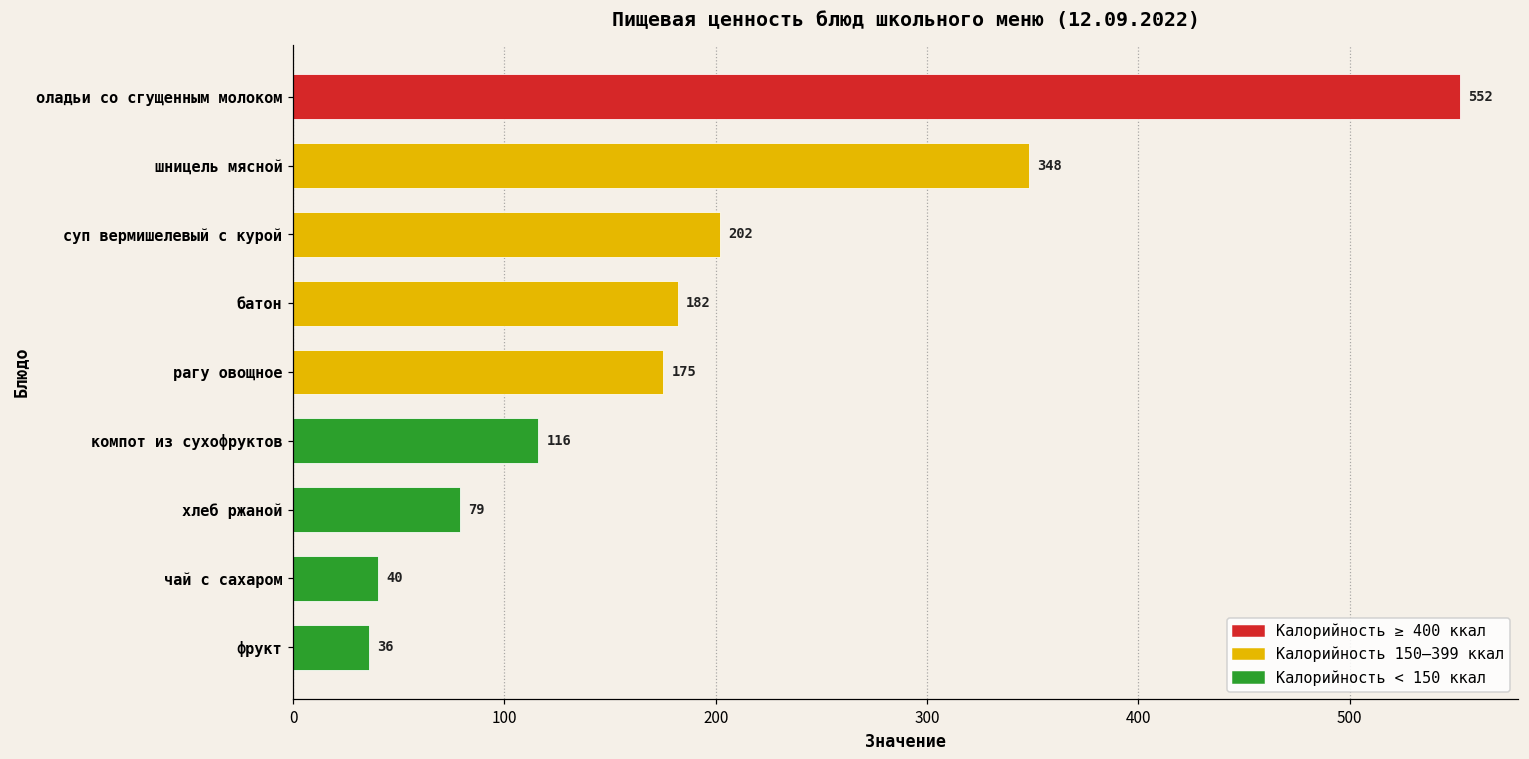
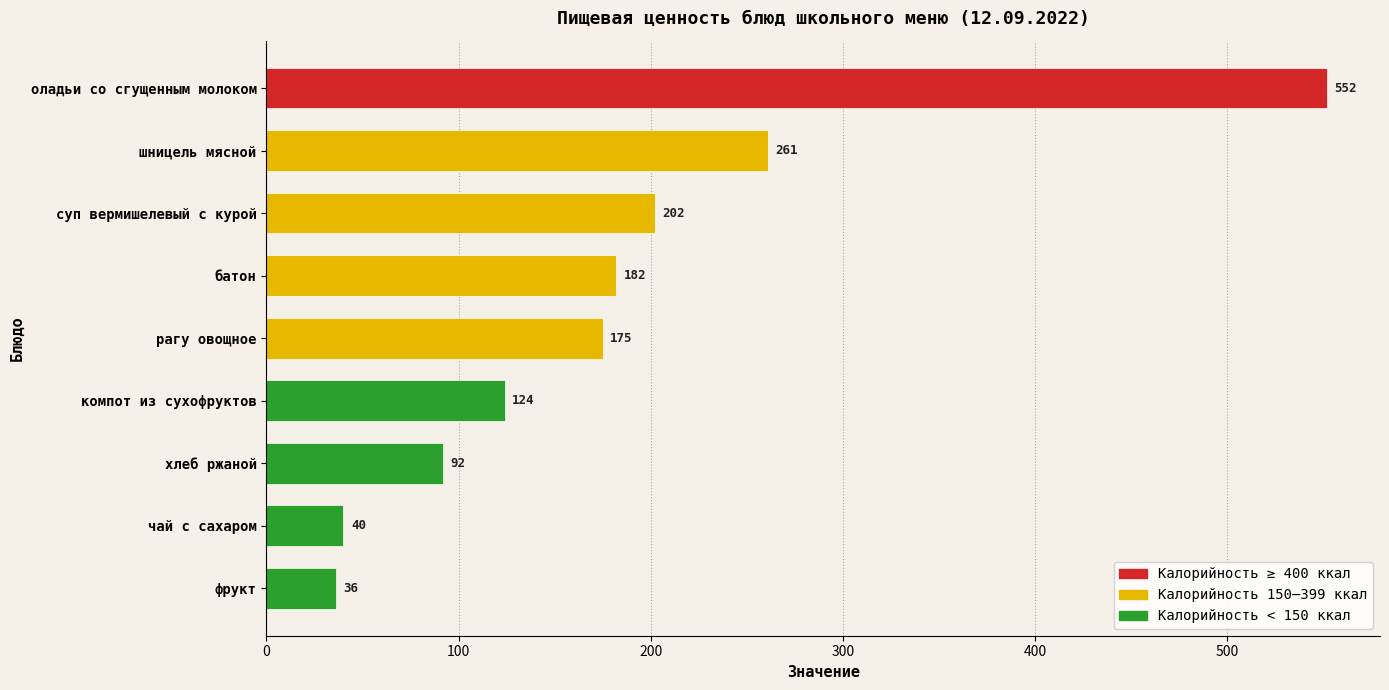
шницель мясной: 348 -> 261
компот из сухофруктов: 116 -> 124
хлеб ржаной: 79 -> 92
